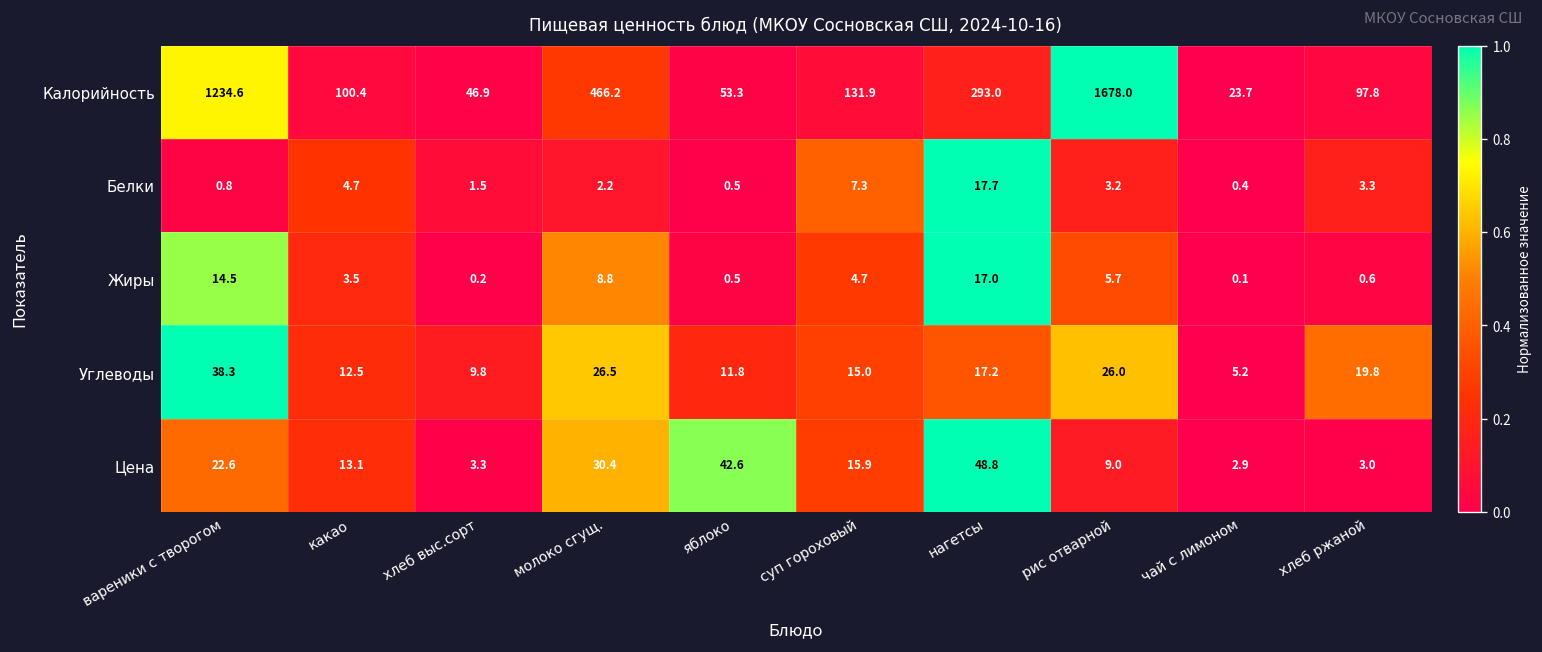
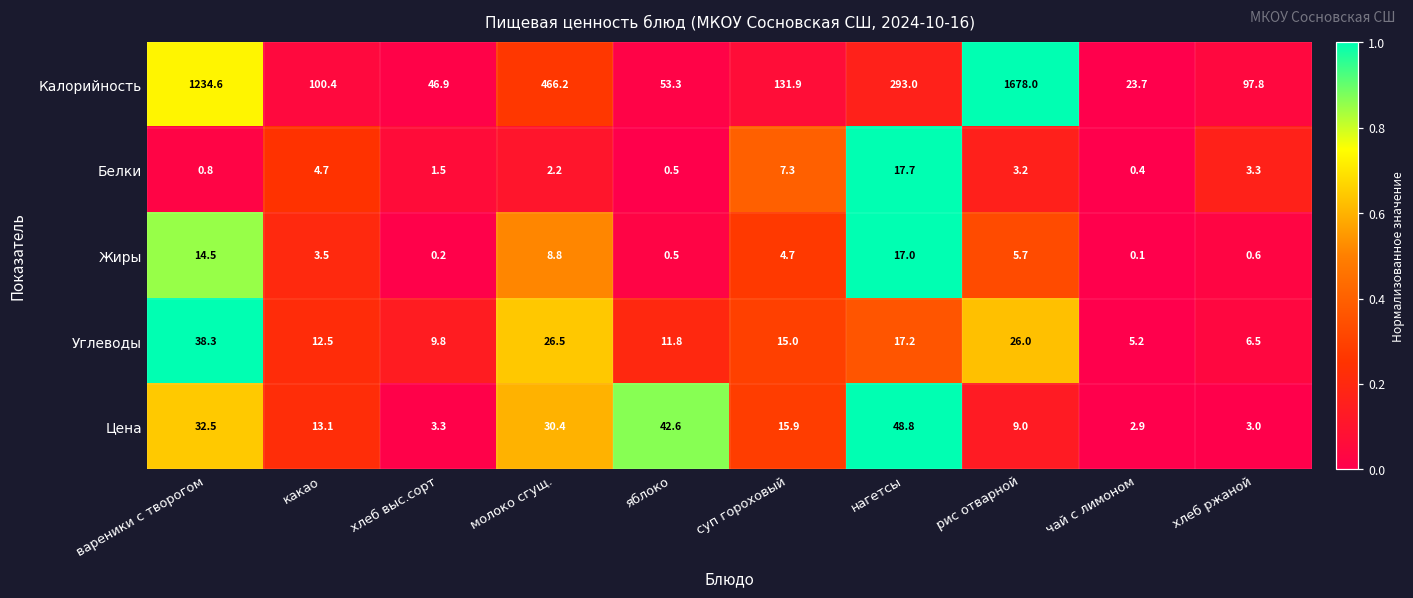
Углеводы, хлеб ржаной: 19.8 -> 6.5
Цена, вареники с творогом: 22.6 -> 32.5
